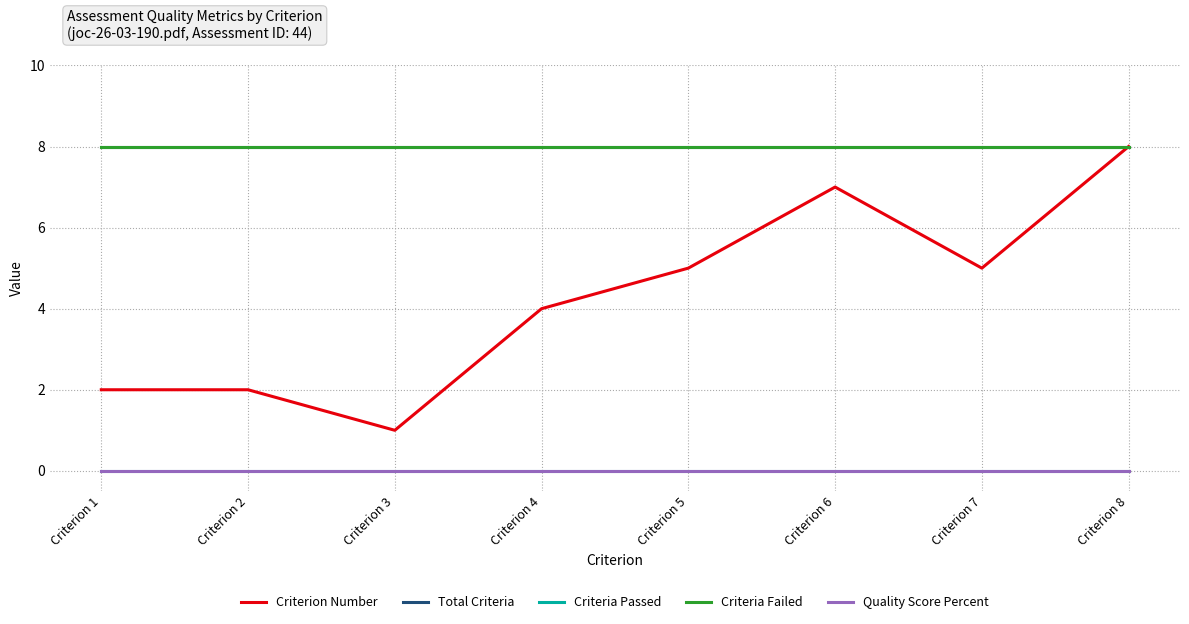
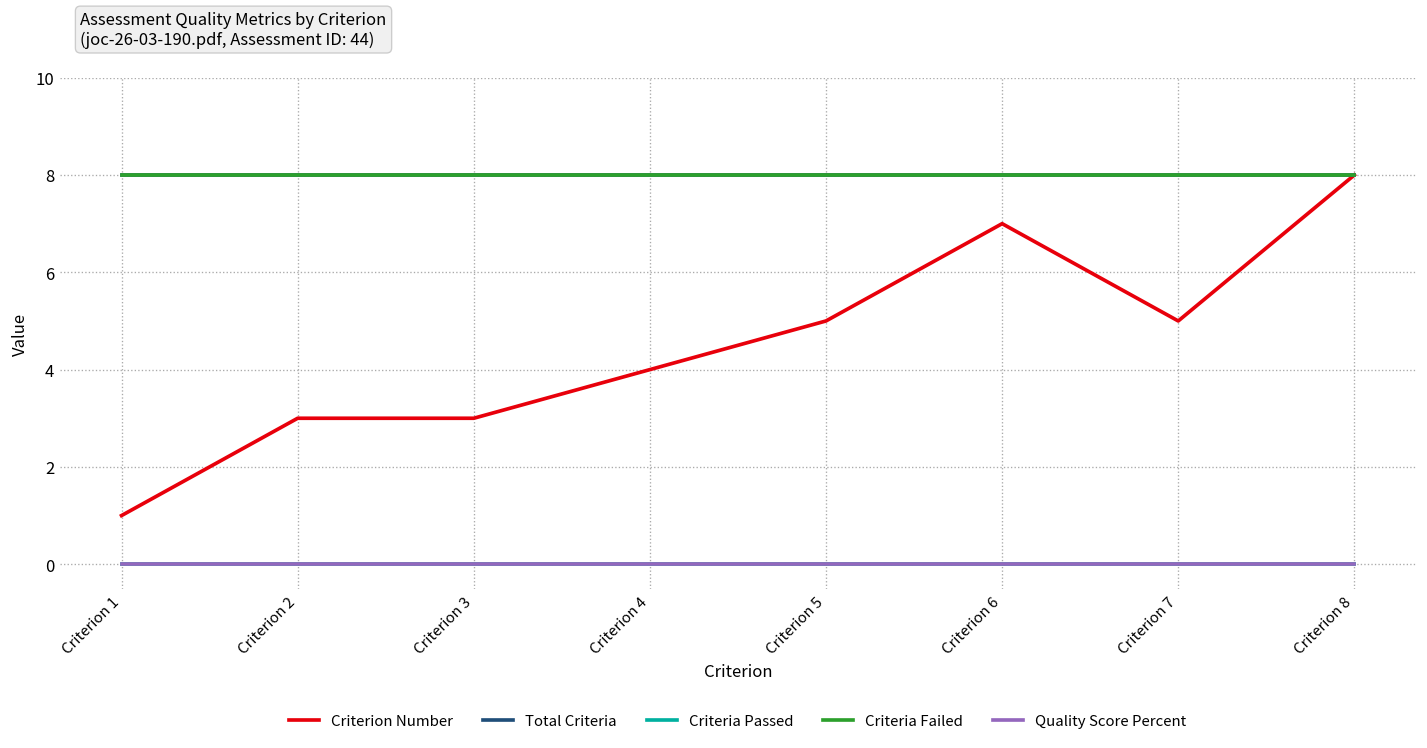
Criterion Number, Criterion 1: 2 -> 1
Criterion Number, Criterion 2: 2 -> 3
Criterion Number, Criterion 3: 1 -> 3
